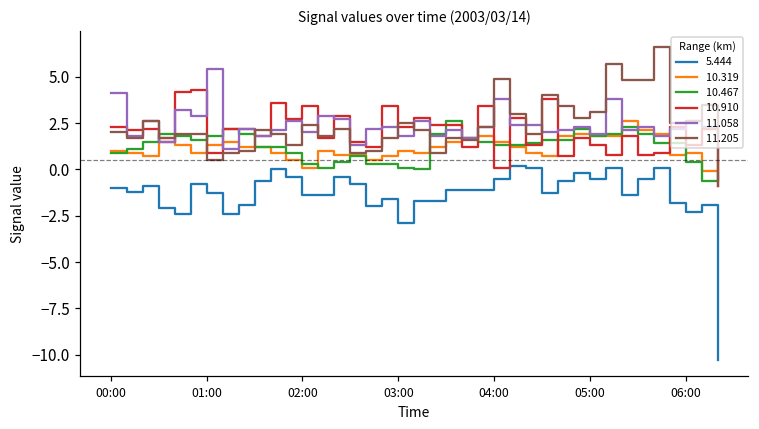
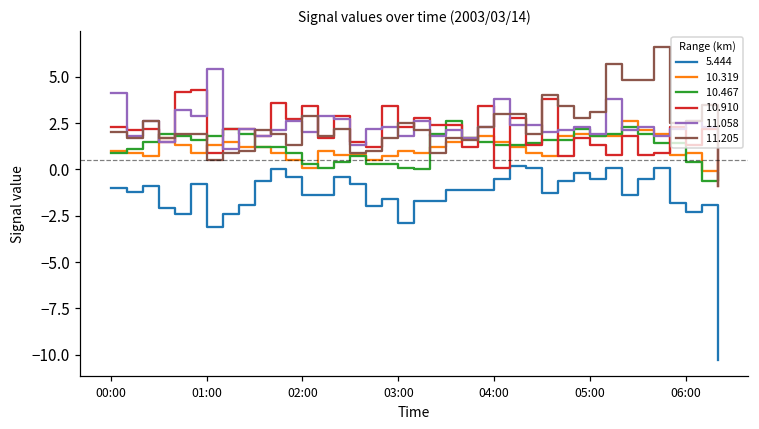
5.444, 01:00: -1.3 -> -3.1
11.205, 02:00: 2.4 -> 2.9
11.205, 04:00: 4.9 -> 3.0
